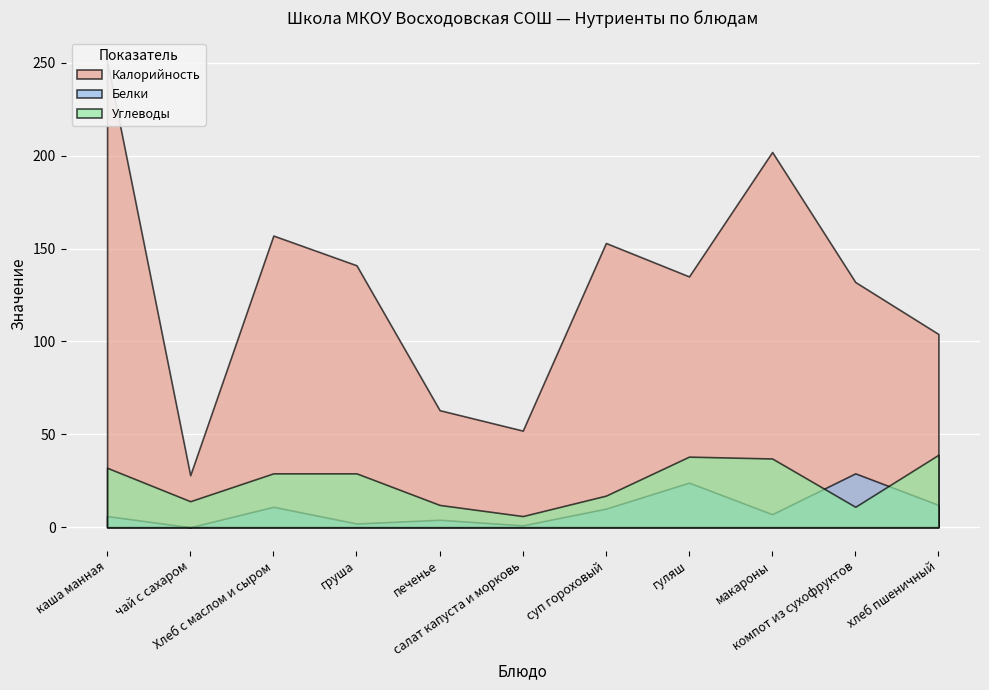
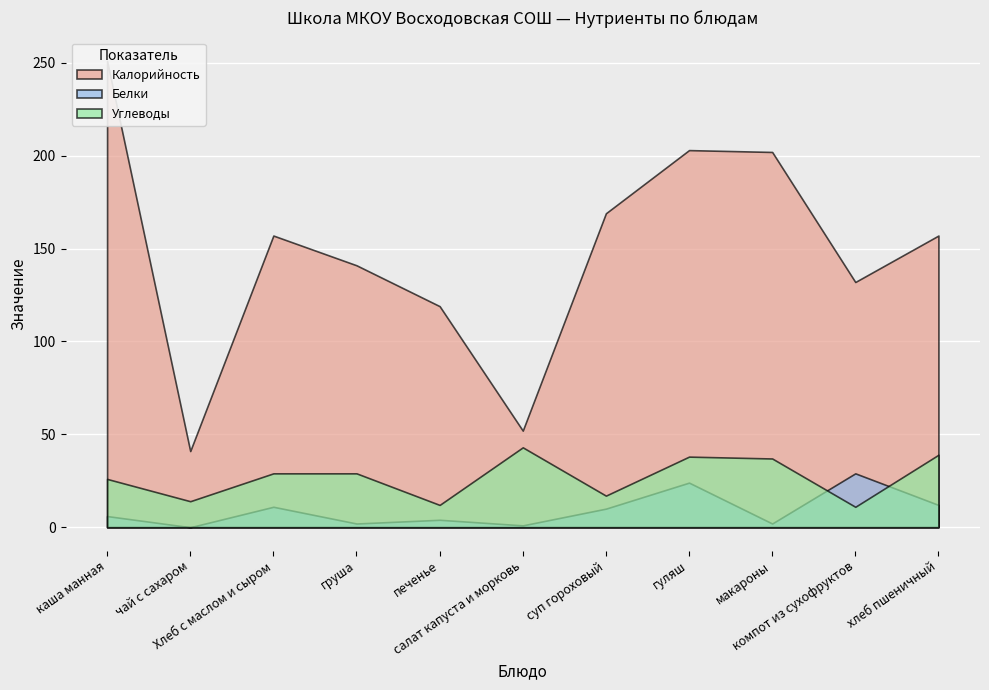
Углеводы, каша манная: 32 -> 26
Калорийность, чай с сахаром: 28 -> 41
Калорийность, печенье: 63 -> 119
Углеводы, салат капуста и морковь: 6 -> 43
Калорийность, суп гороховый: 153 -> 169
Калорийность, гуляш: 135 -> 203
Белки, макароны: 7 -> 2
Калорийность, хлеб пшеничный: 104 -> 157
